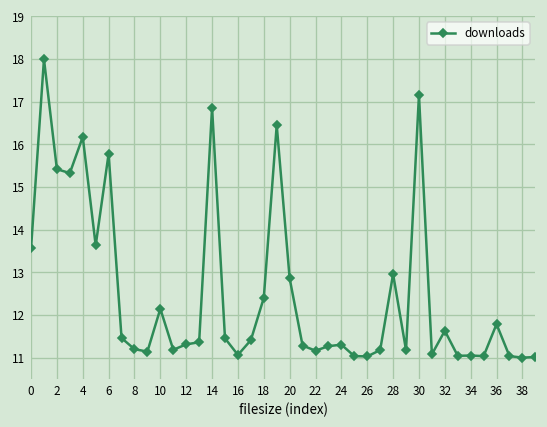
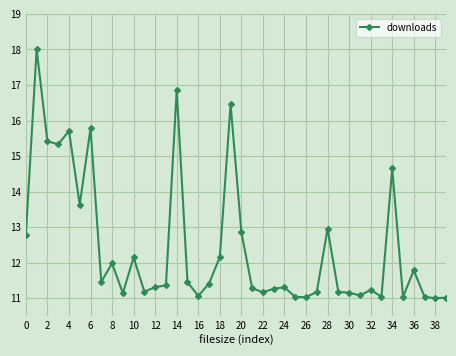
0: 13.6 -> 12.8
4: 16.2 -> 15.7
8: 11.2 -> 12.0
18: 12.4 -> 12.2
30: 17.2 -> 11.2
32: 11.6 -> 11.2
34: 11.0 -> 14.7
